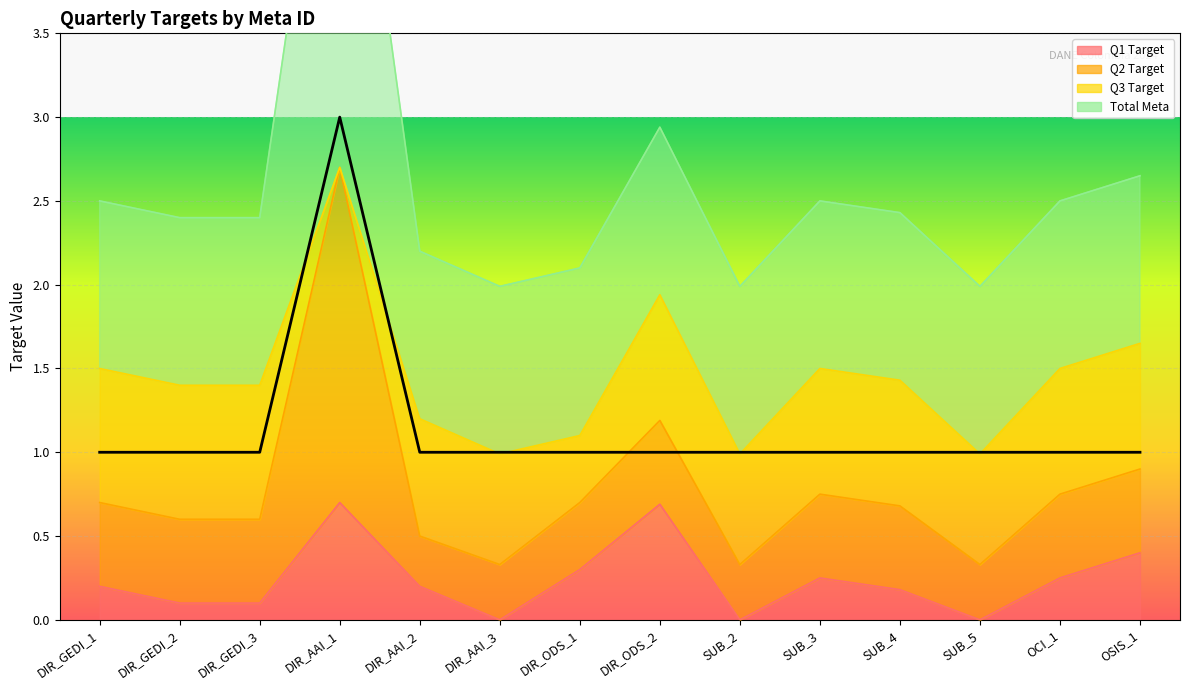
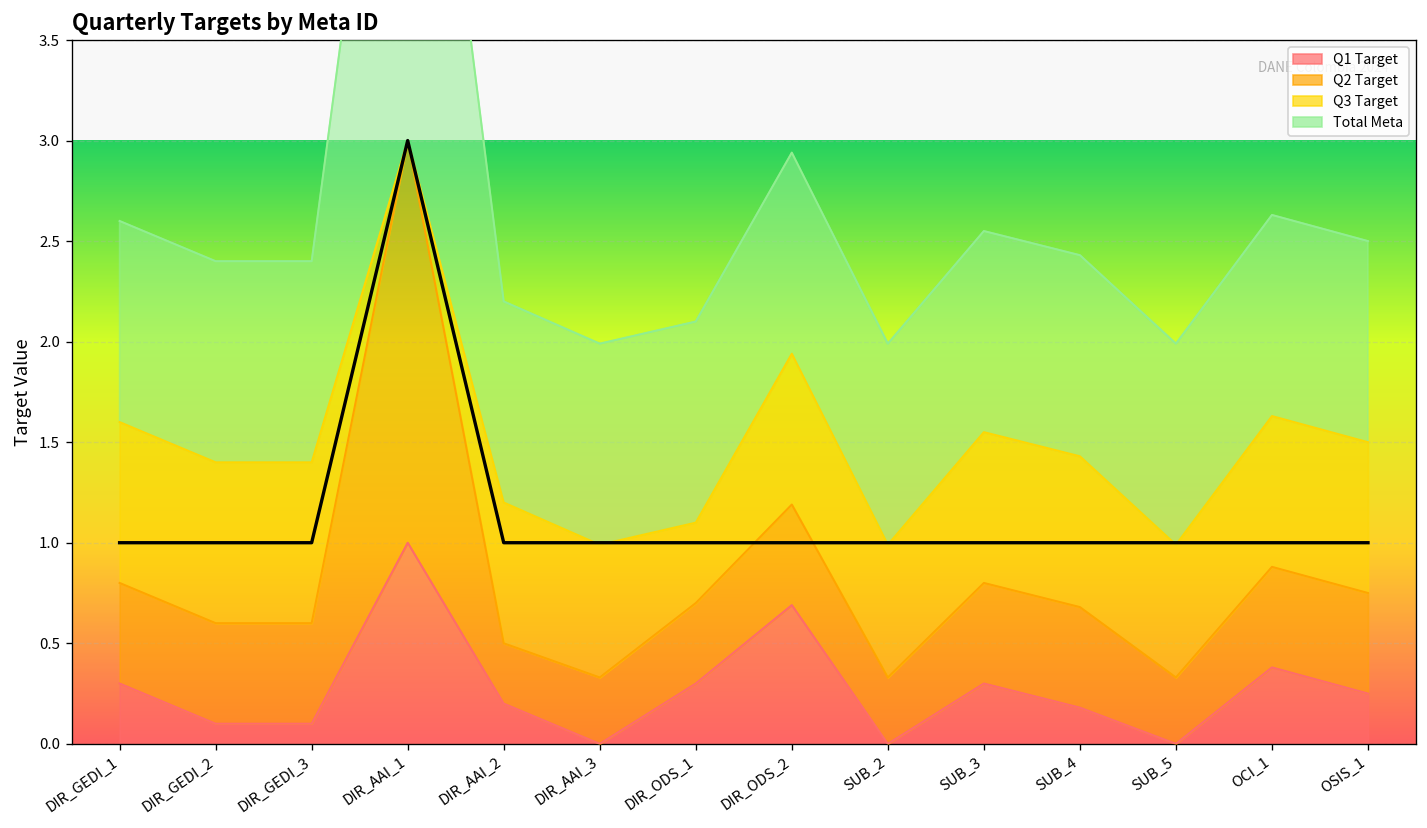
Q1 Target, DIR_GEDI_1: 0.2 -> 0.3
Q1 Target, DIR_AAI_1: 0.7 -> 1.0
Q1 Target, SUB_3: 0.25 -> 0.30
Q1 Target, OCI_1: 0.25 -> 0.38
Q1 Target, OSIS_1: 0.40 -> 0.25
